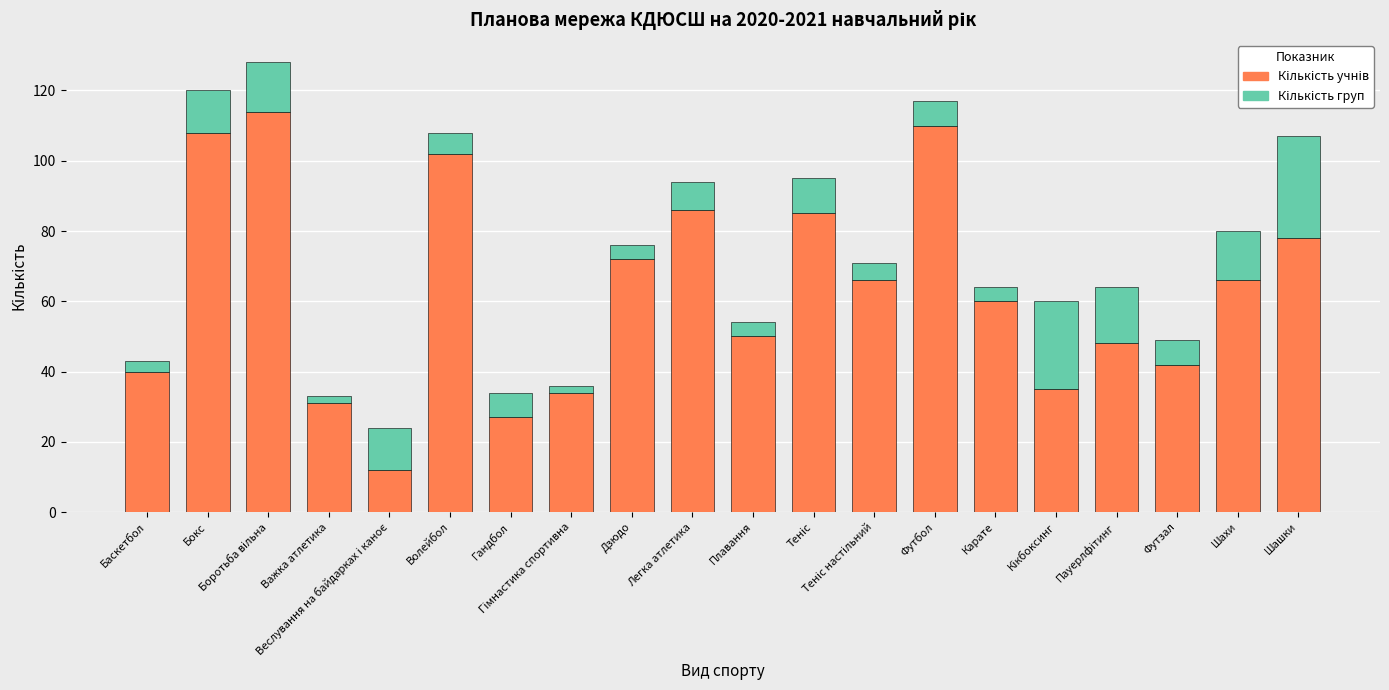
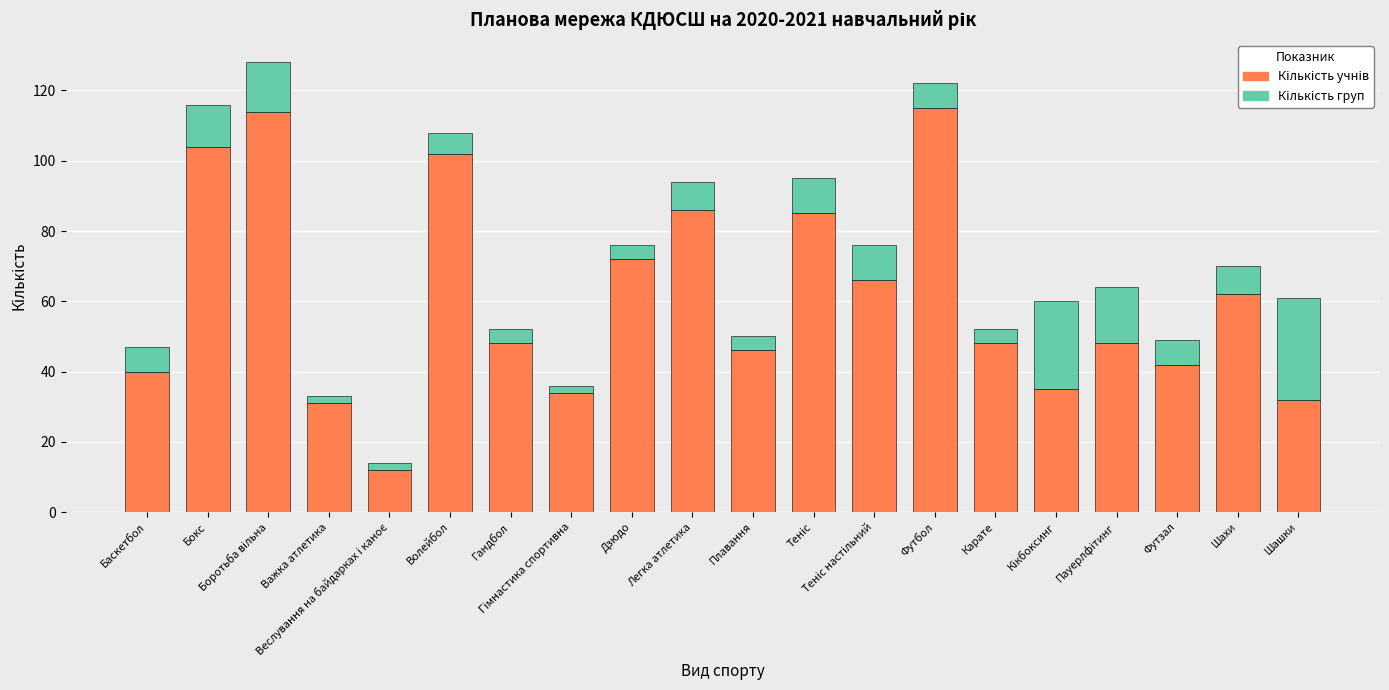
Кількість груп, Баскетбол: 3 -> 7
Кількість учнів, Бокс: 108 -> 104
Кількість груп, Веслування на байдарках і каноє: 12 -> 2
Кількість учнів, Гандбол: 27 -> 48
Кількість груп, Гандбол: 7 -> 4
Кількість учнів, Плавання: 50 -> 46
Кількість груп, Теніс настільний: 5 -> 10
Кількість учнів, Футбол: 110 -> 115
Кількість учнів, Карате: 60 -> 48
Кількість учнів, Шахи: 66 -> 62
Кількість груп, Шахи: 14 -> 8
Кількість учнів, Шашки: 78 -> 32
